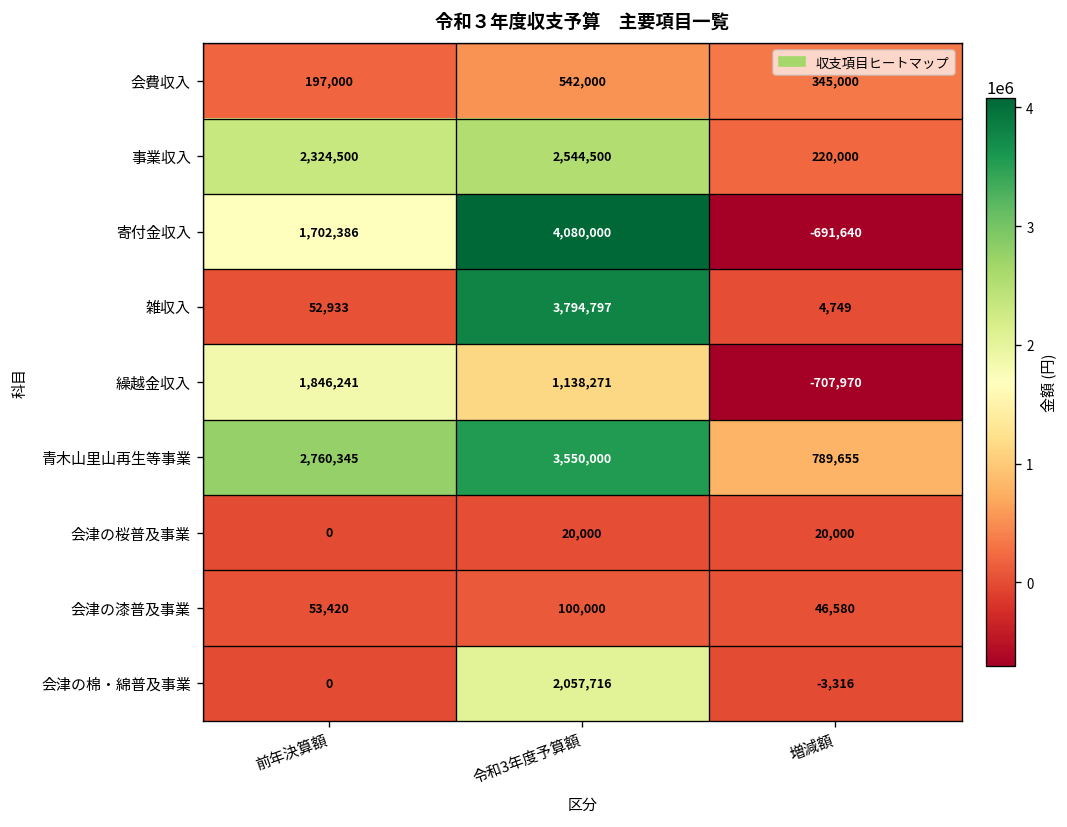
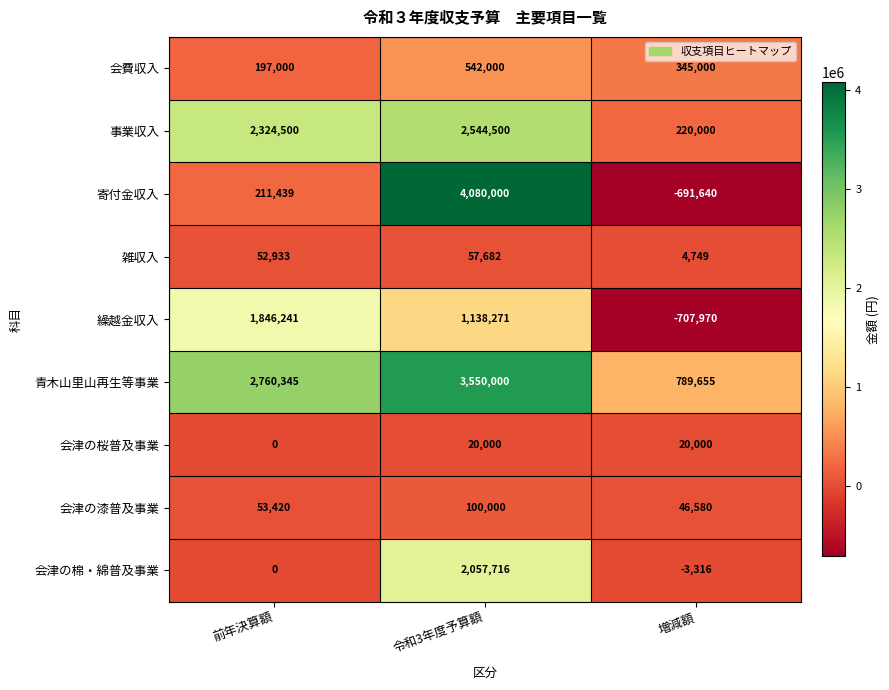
寄付金収入, 前年決算額: 1,702,386 -> 211,439
雑収入, 令和3年度予算額: 3,794,797 -> 57,682
